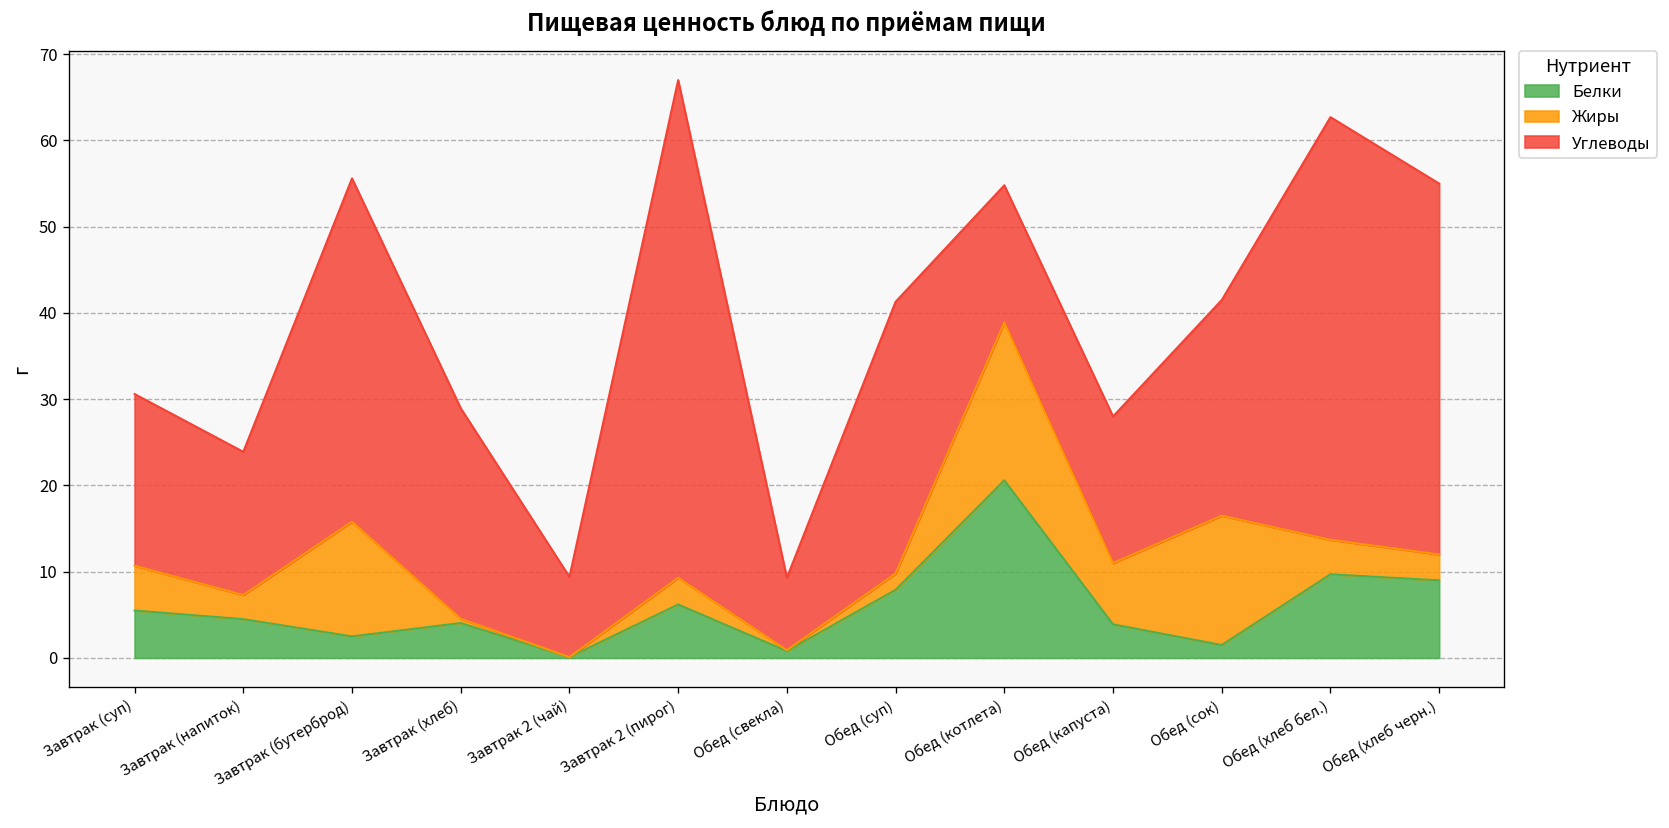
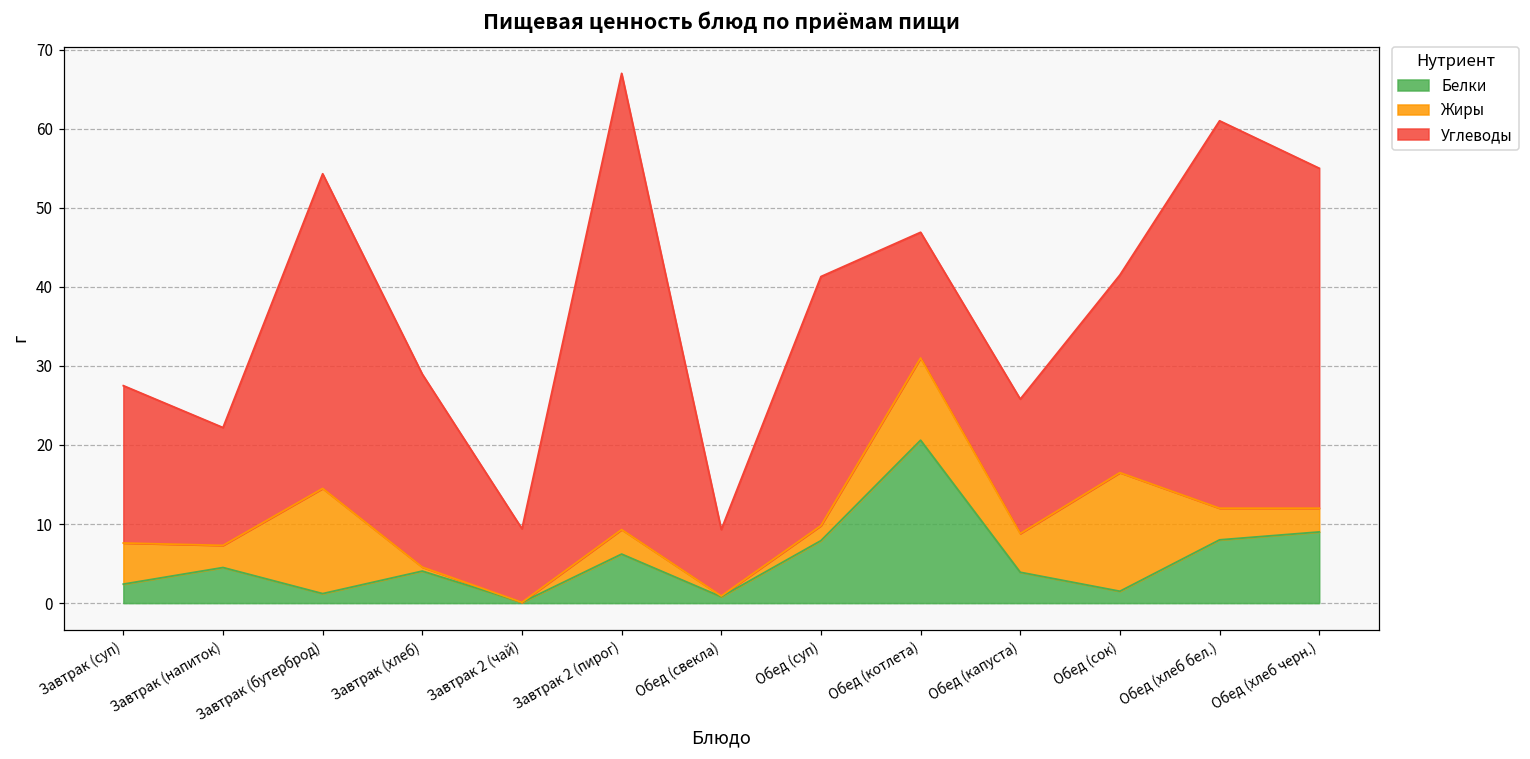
Белки, Завтрак (суп): 6 -> 2
Углеводы, Завтрак (напиток): 17 -> 15
Белки, Завтрак (бутерброд): 3 -> 1
Жиры, Обед (котлета): 18 -> 10
Жиры, Обед (капуста): 7 -> 5
Белки, Обед (хлеб бел.): 10 -> 8
